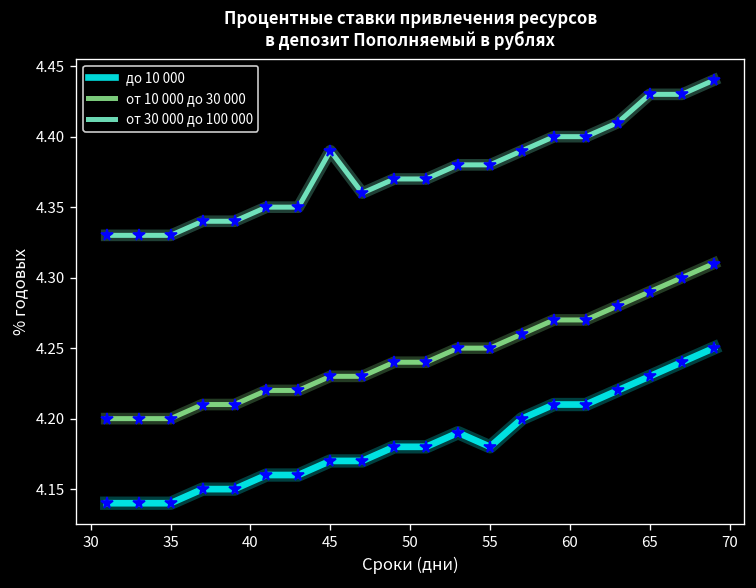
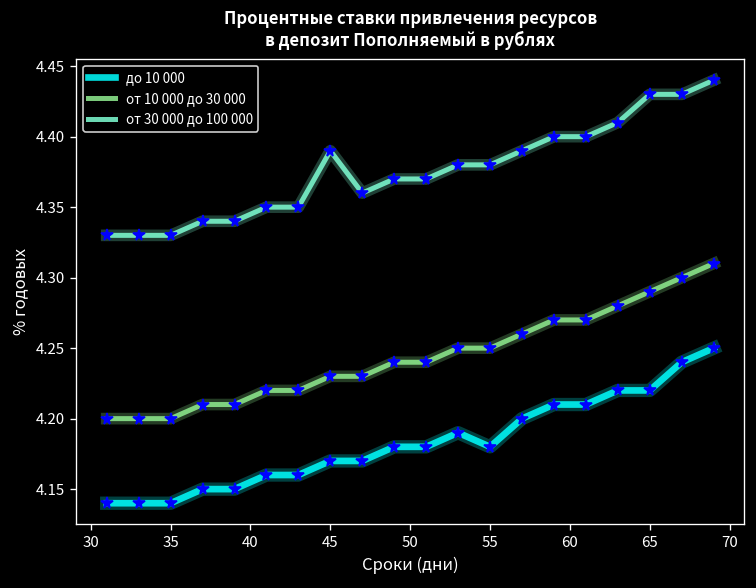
до 10 000, 65: 4.23 -> 4.22
